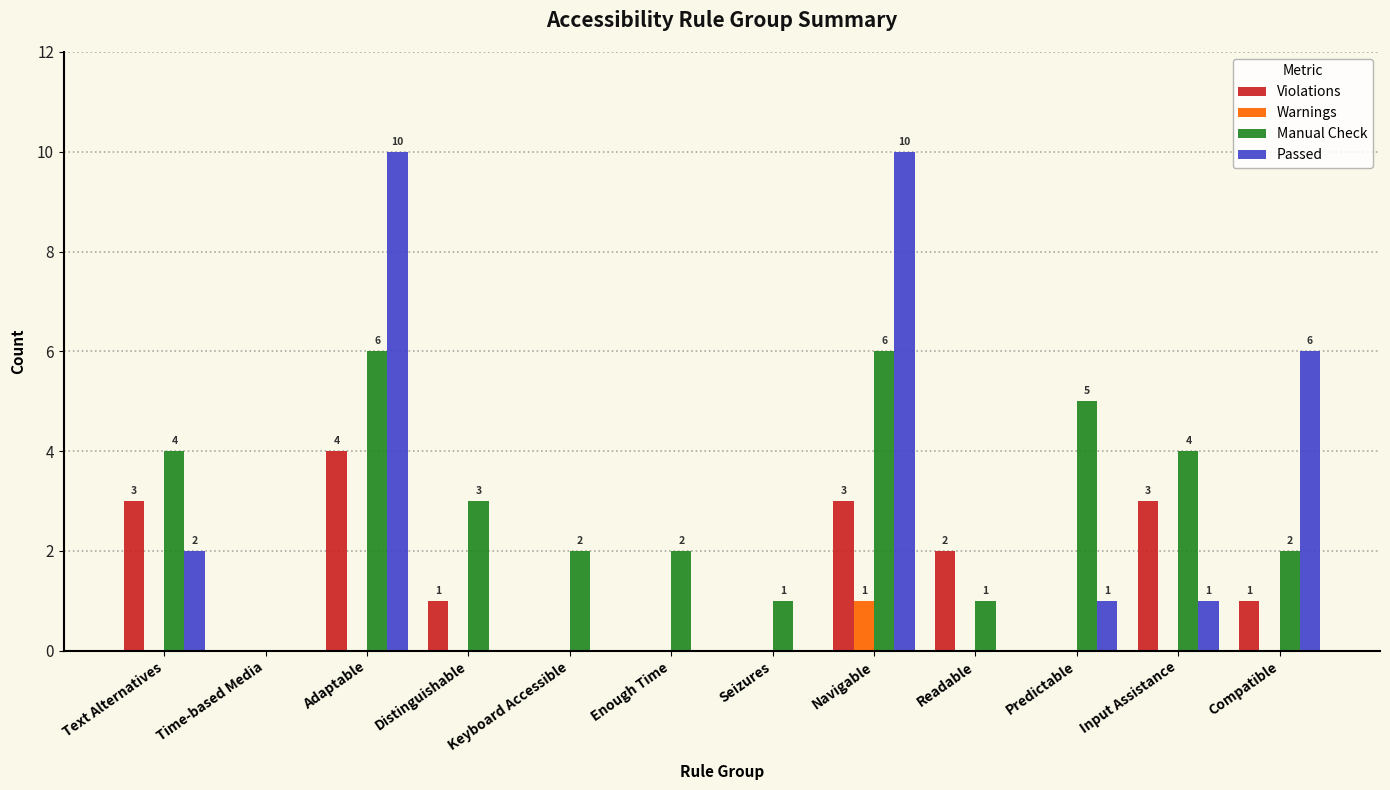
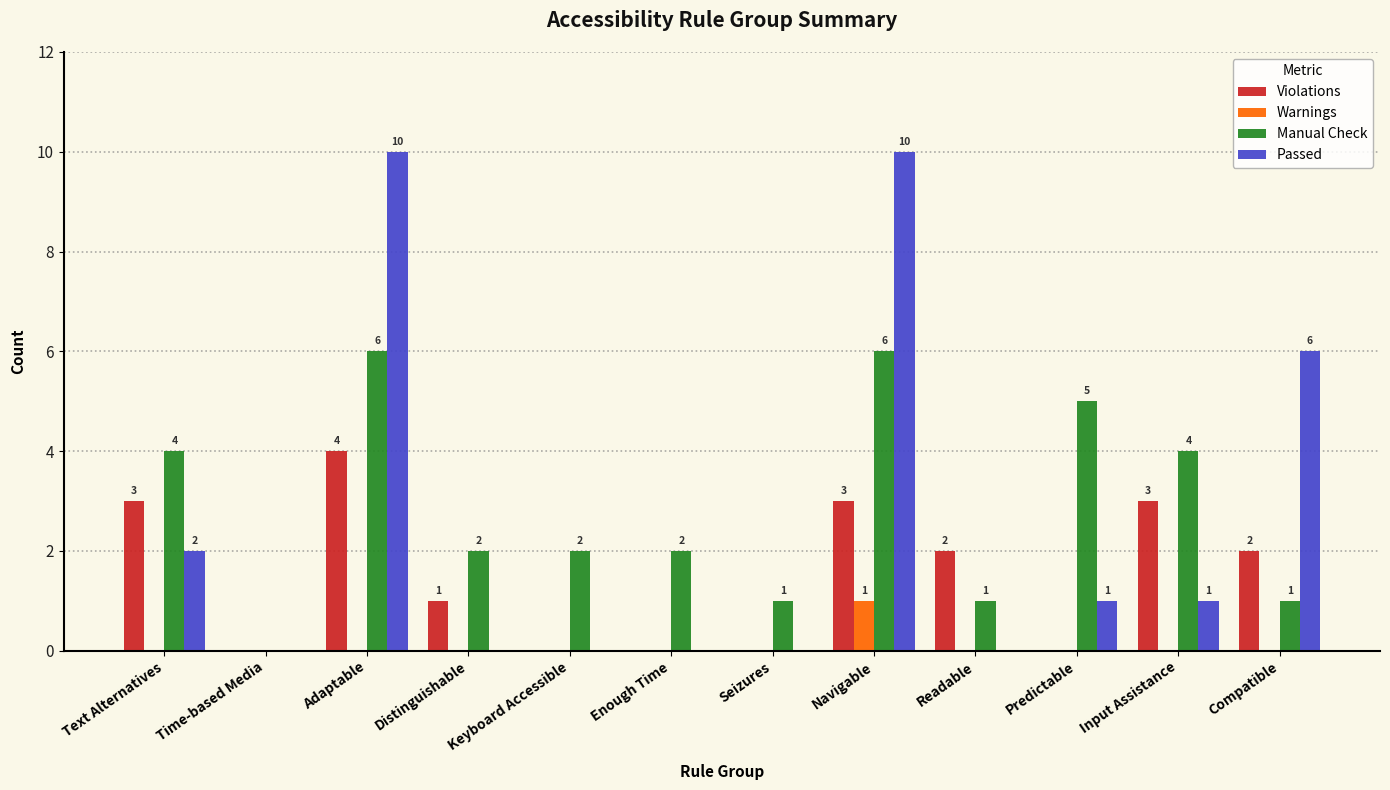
Manual Check, Distinguishable: 3 -> 2
Violations, Compatible: 1 -> 2
Manual Check, Compatible: 2 -> 1
